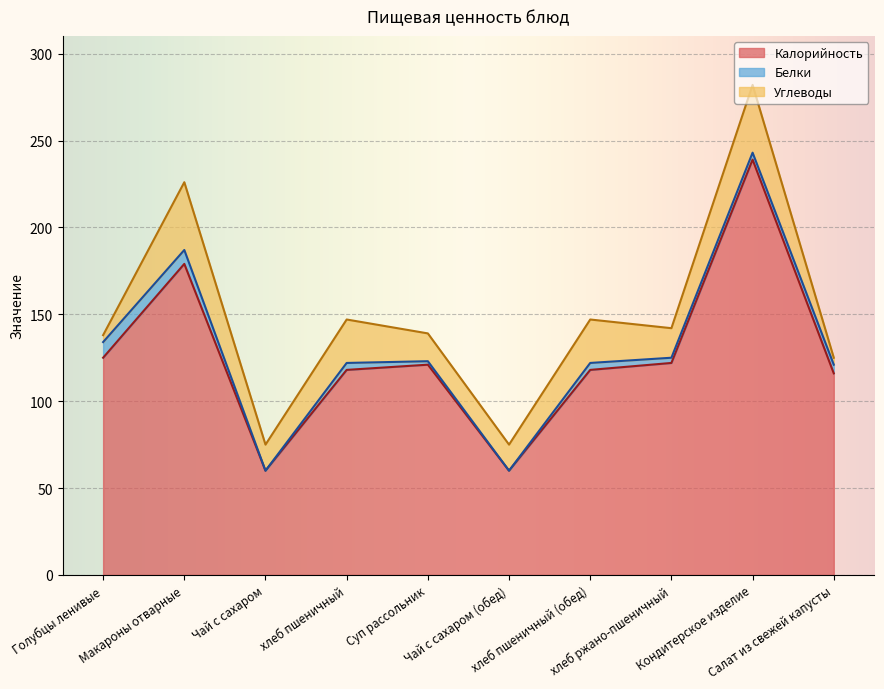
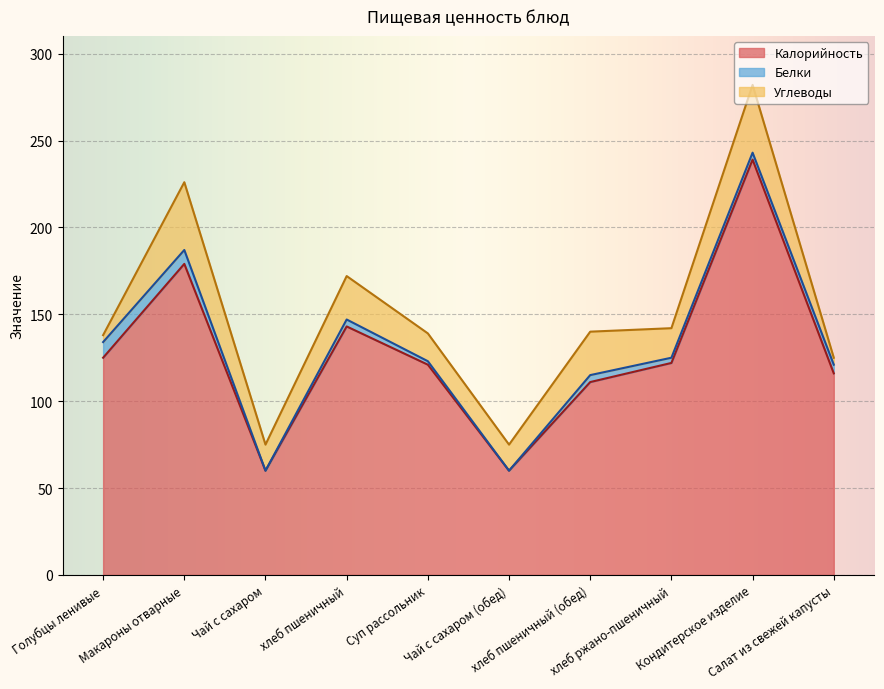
Калорийность, хлеб пшеничный: 118 -> 143
Калорийность, хлеб пшеничный (обед): 118 -> 111
